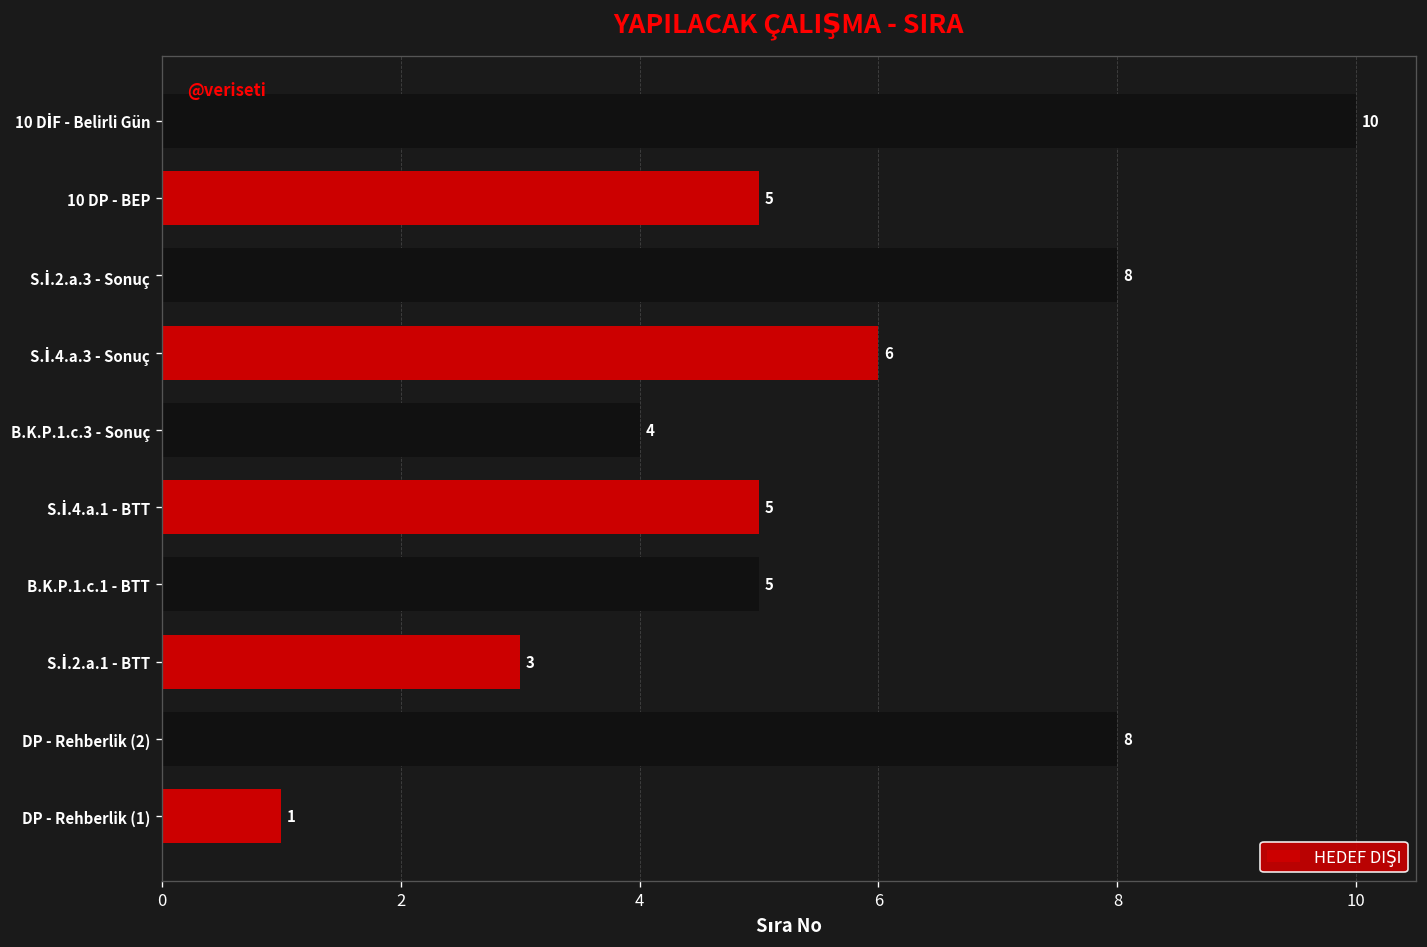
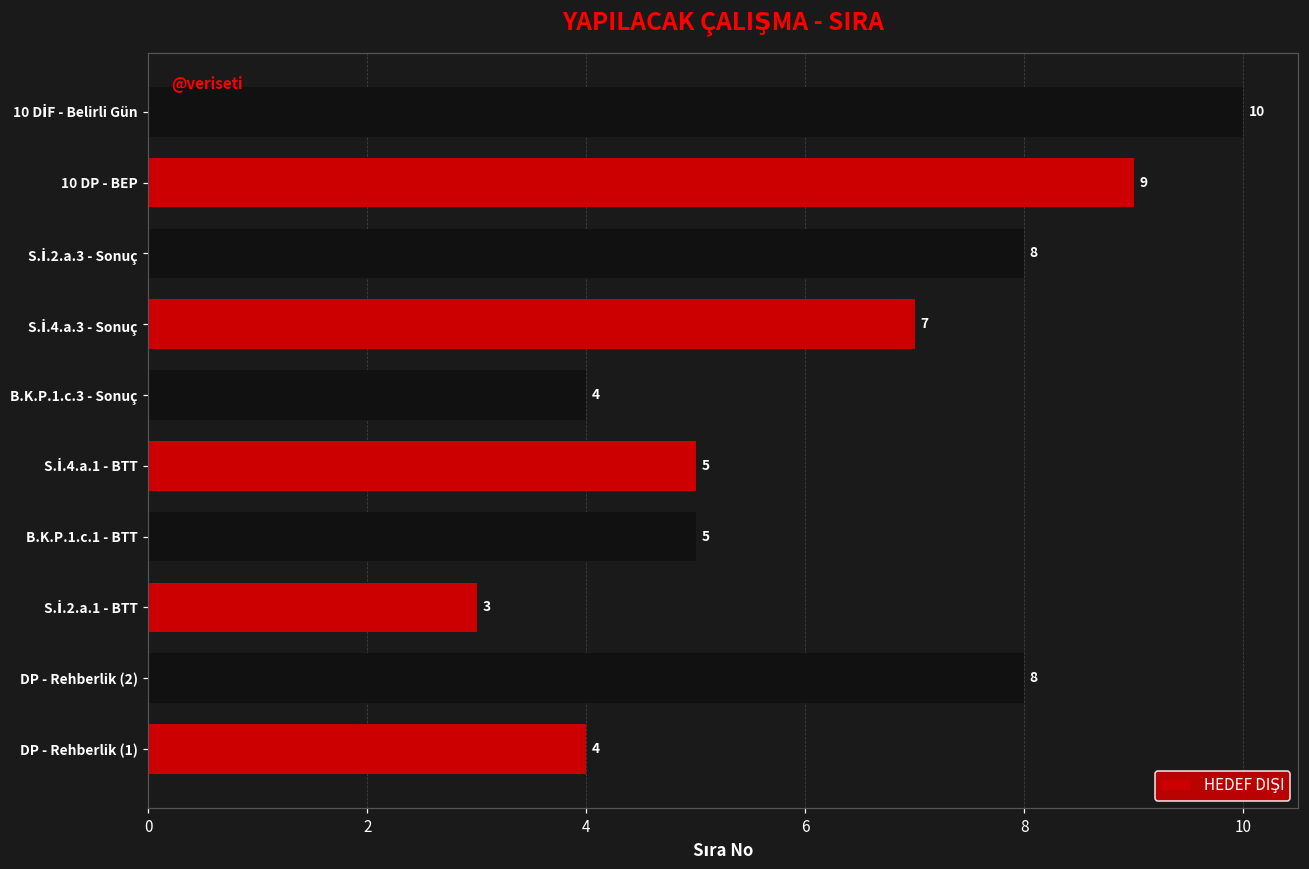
10 DP - BEP: 5 -> 9
S.İ.4.a.3 - Sonuç: 6 -> 7
DP - Rehberlik (1): 1 -> 4
